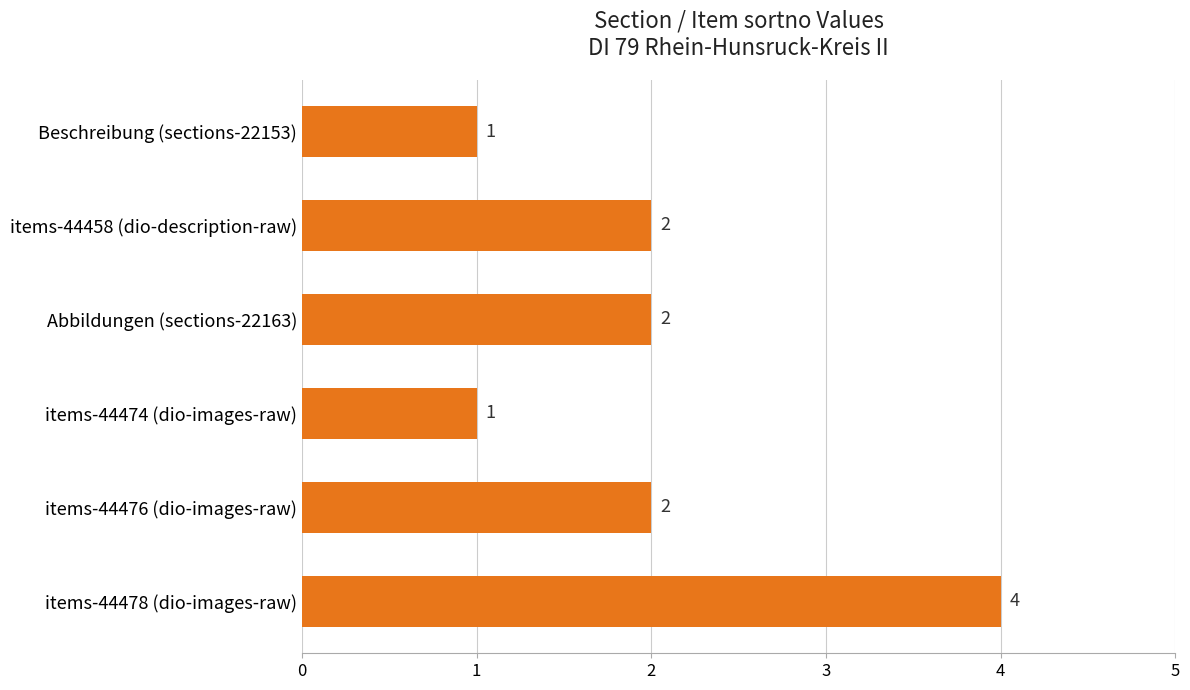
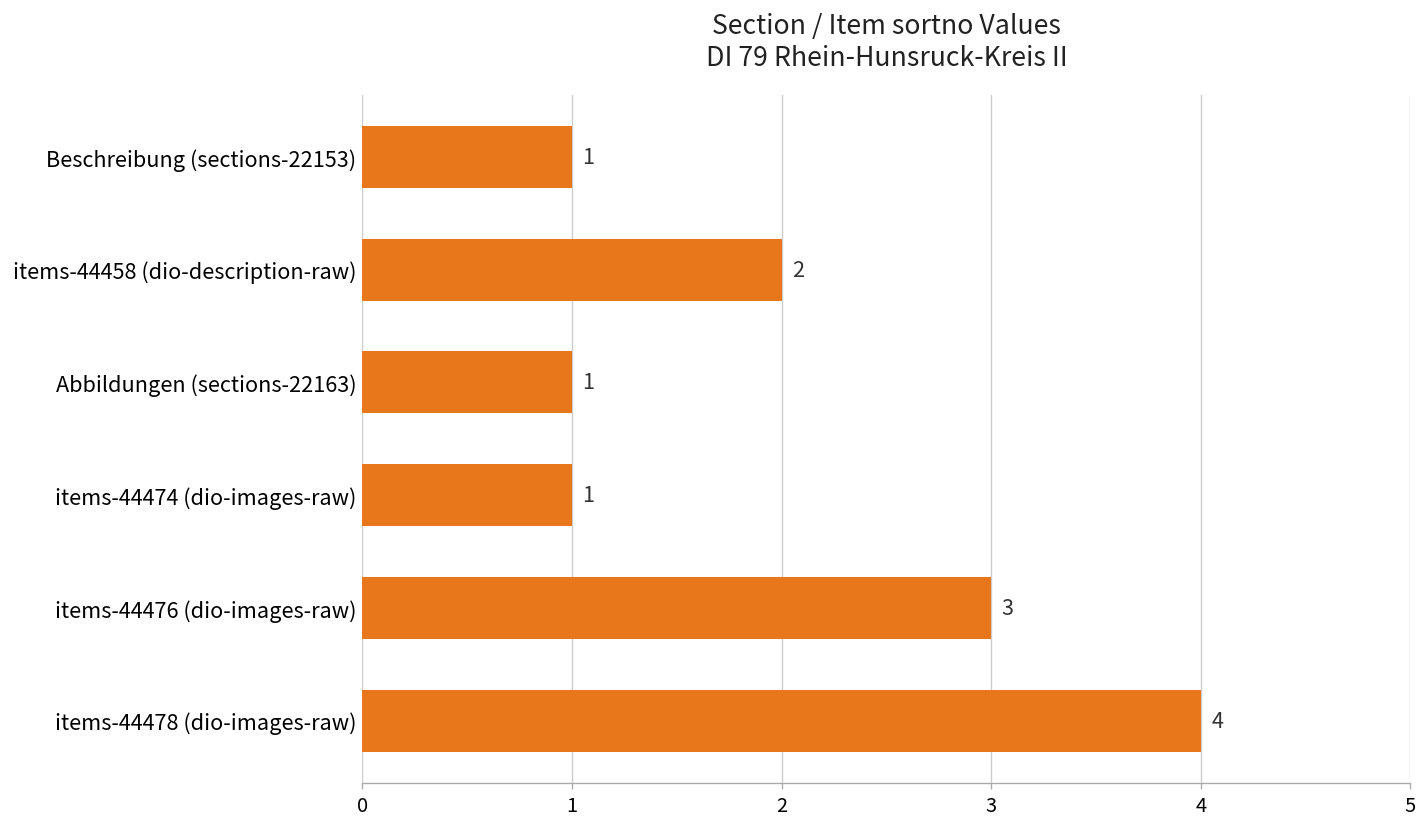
Abbildungen (sections-22163): 2 -> 1
items-44476 (dio-images-raw): 2 -> 3
